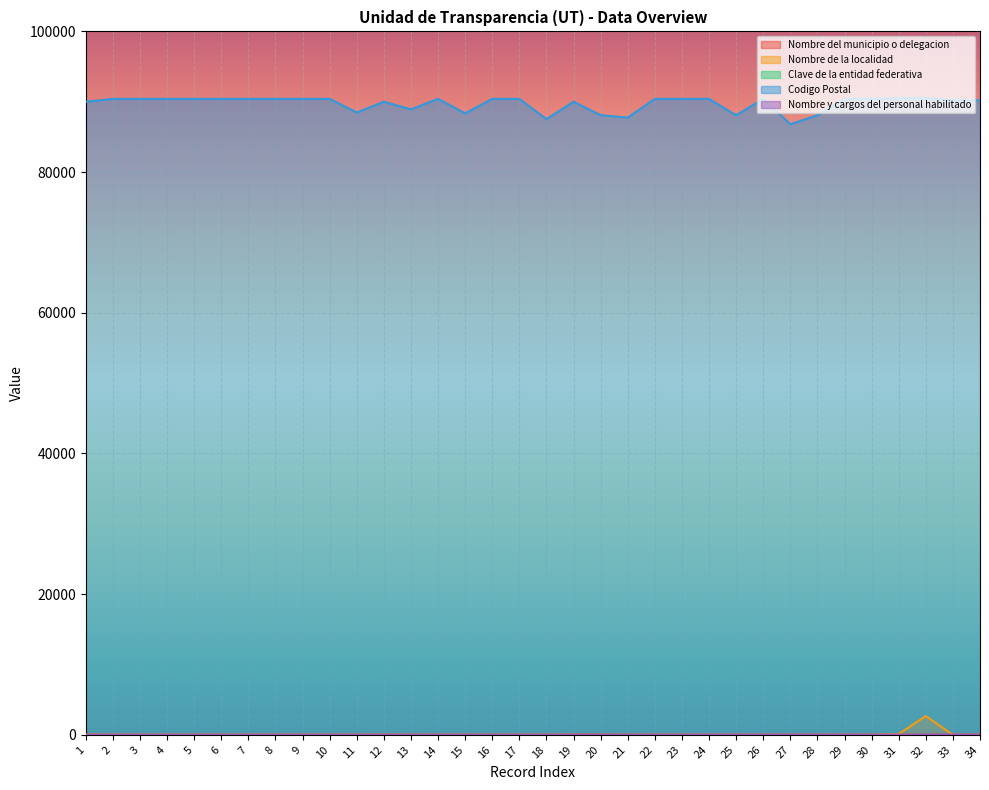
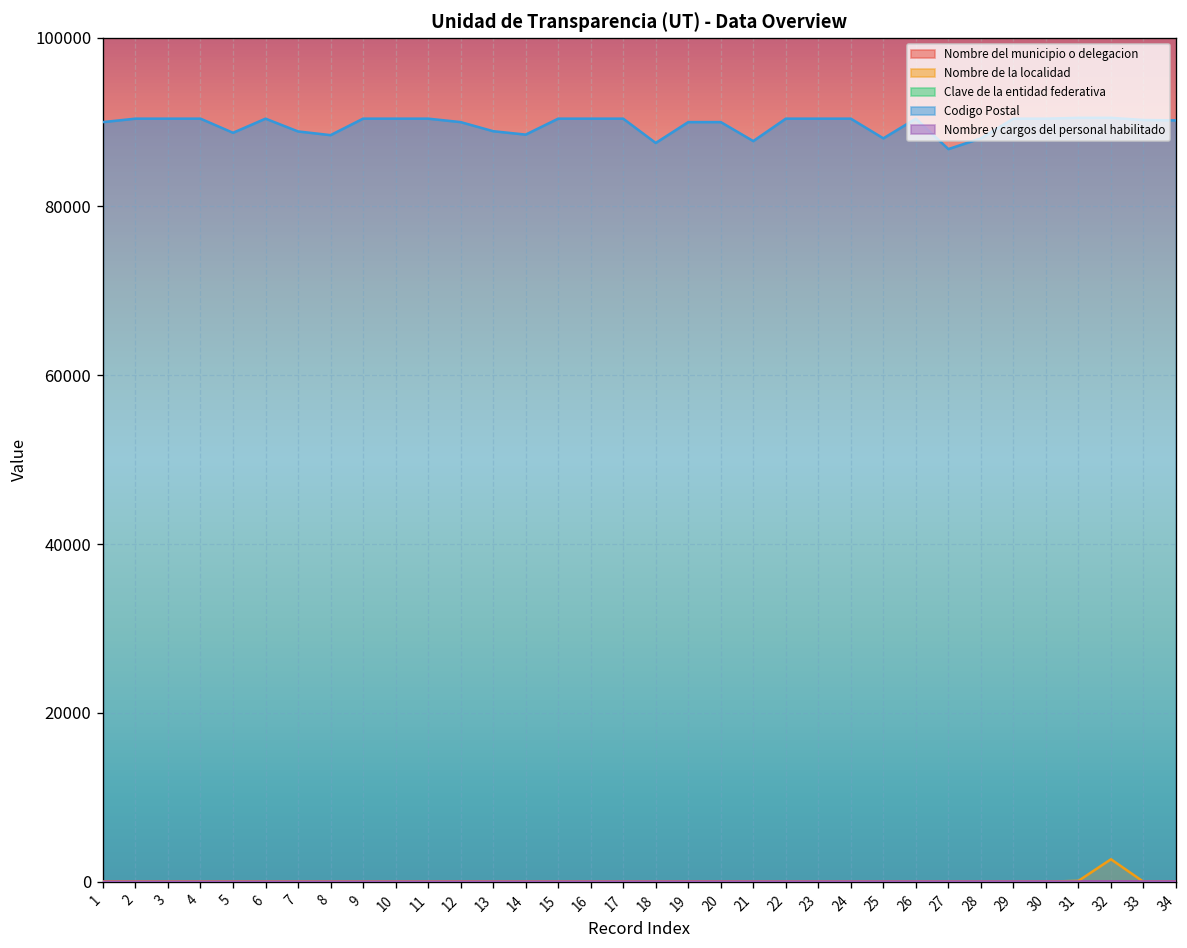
Codigo Postal, 5: 90000 -> 89000
Codigo Postal, 7: 90000 -> 89000
Codigo Postal, 8: 90000 -> 88000
Codigo Postal, 11: 88000 -> 90000
Codigo Postal, 14: 90000 -> 89000
Codigo Postal, 15: 88000 -> 90000
Codigo Postal, 20: 88000 -> 90000
